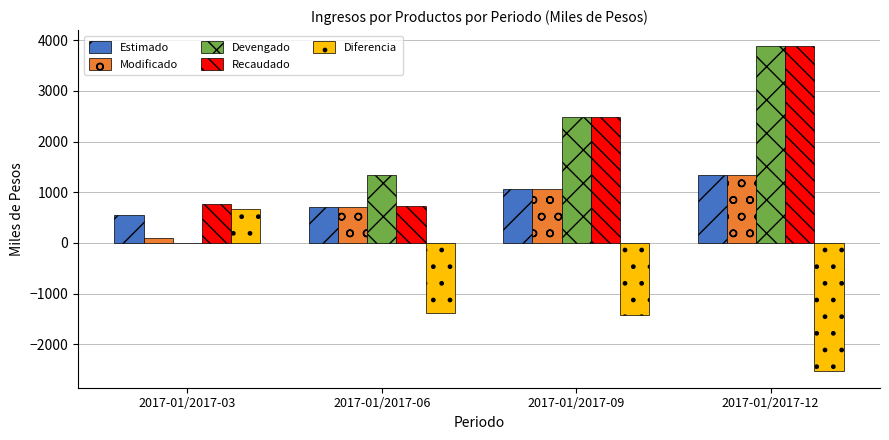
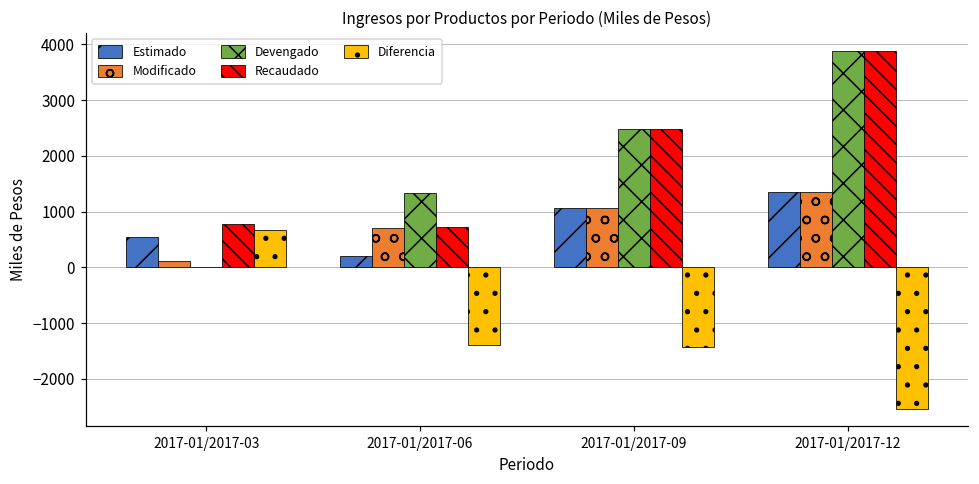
Estimado, 2017-01/2017-06: 700 -> 200
